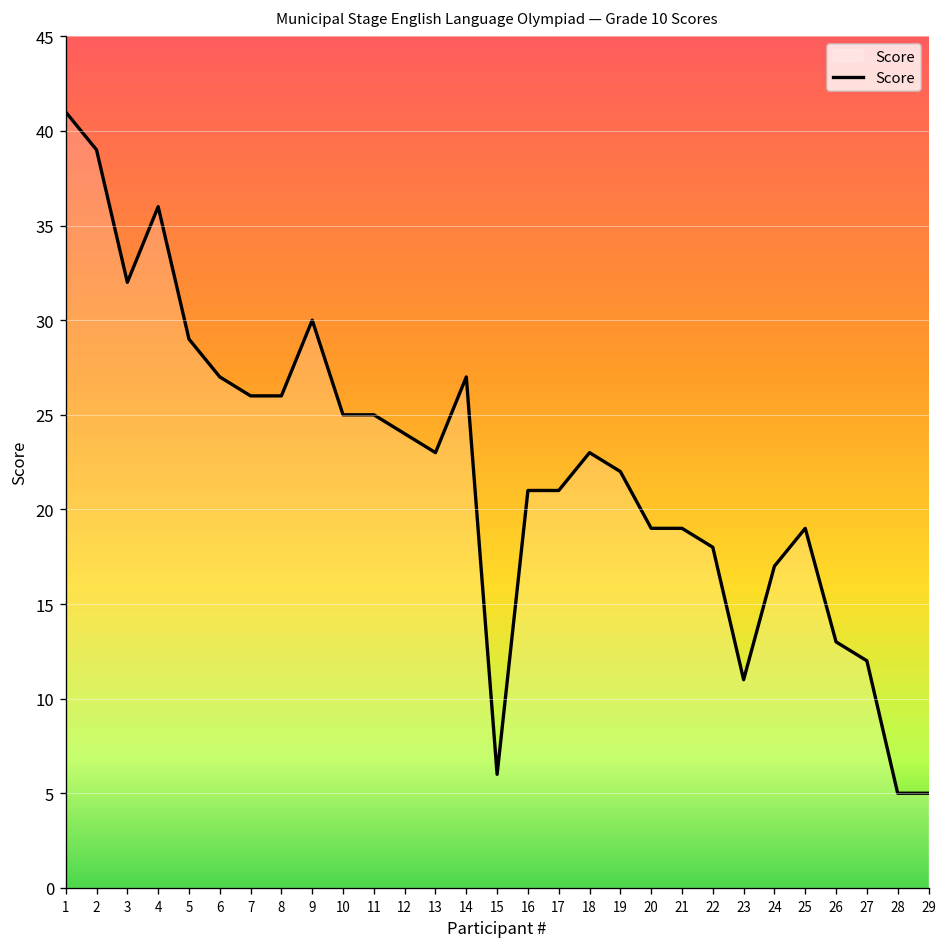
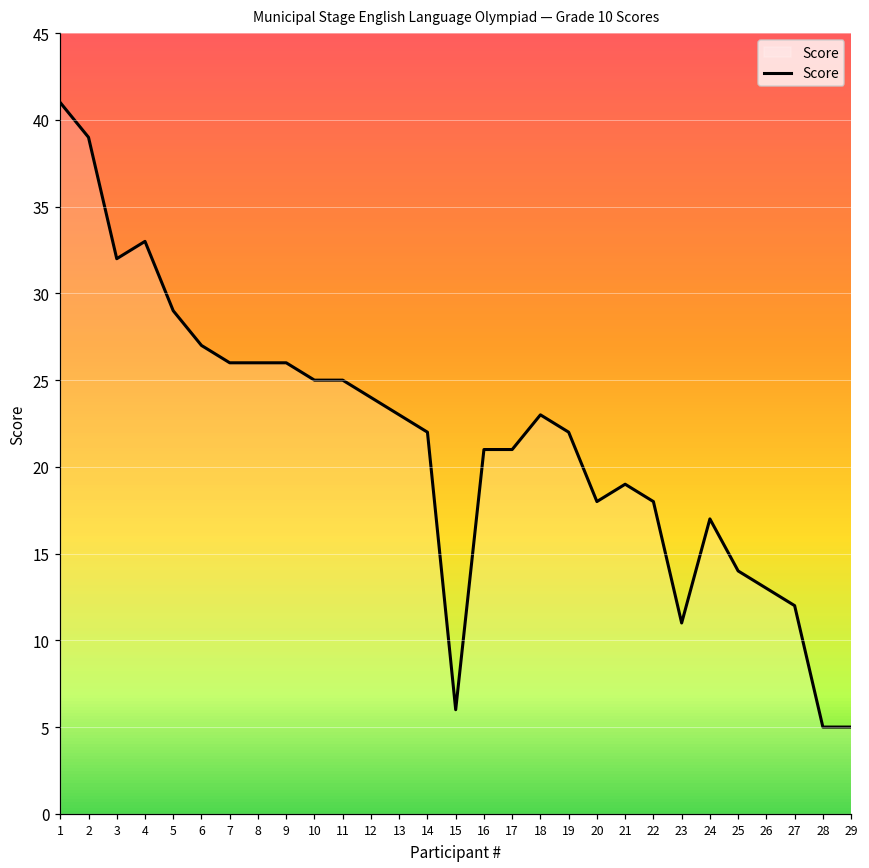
4: 36 -> 33
9: 30 -> 26
14: 27 -> 22
20: 19 -> 18
25: 19 -> 14
